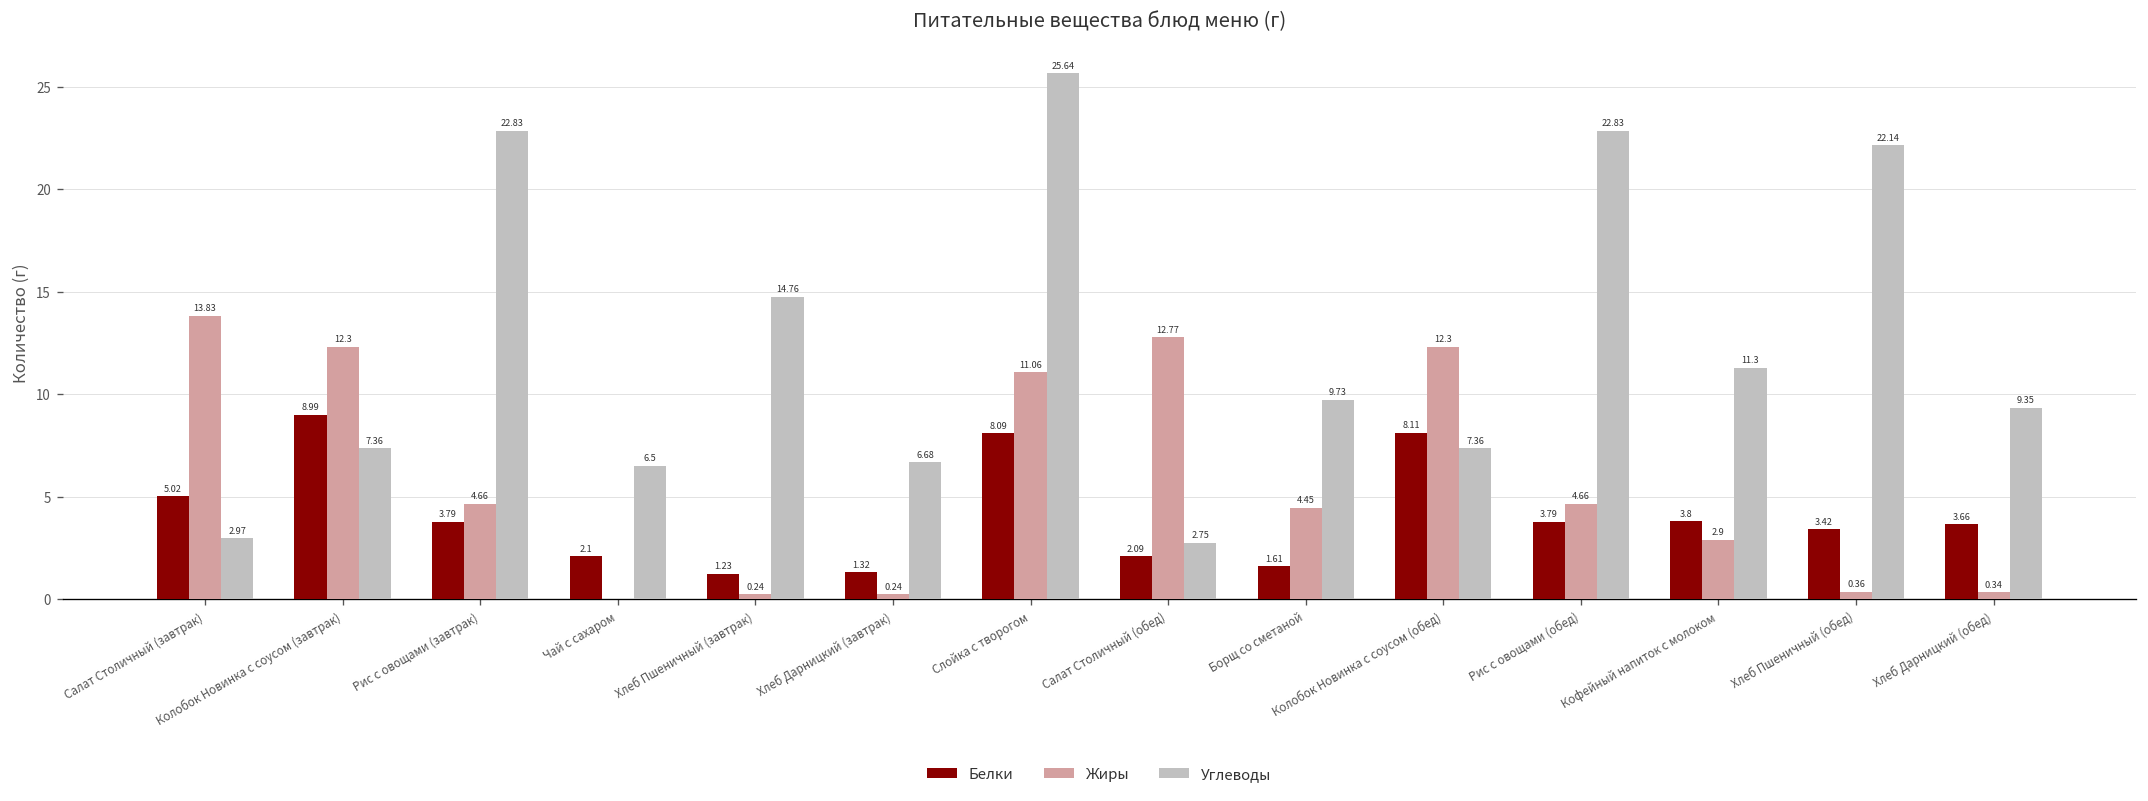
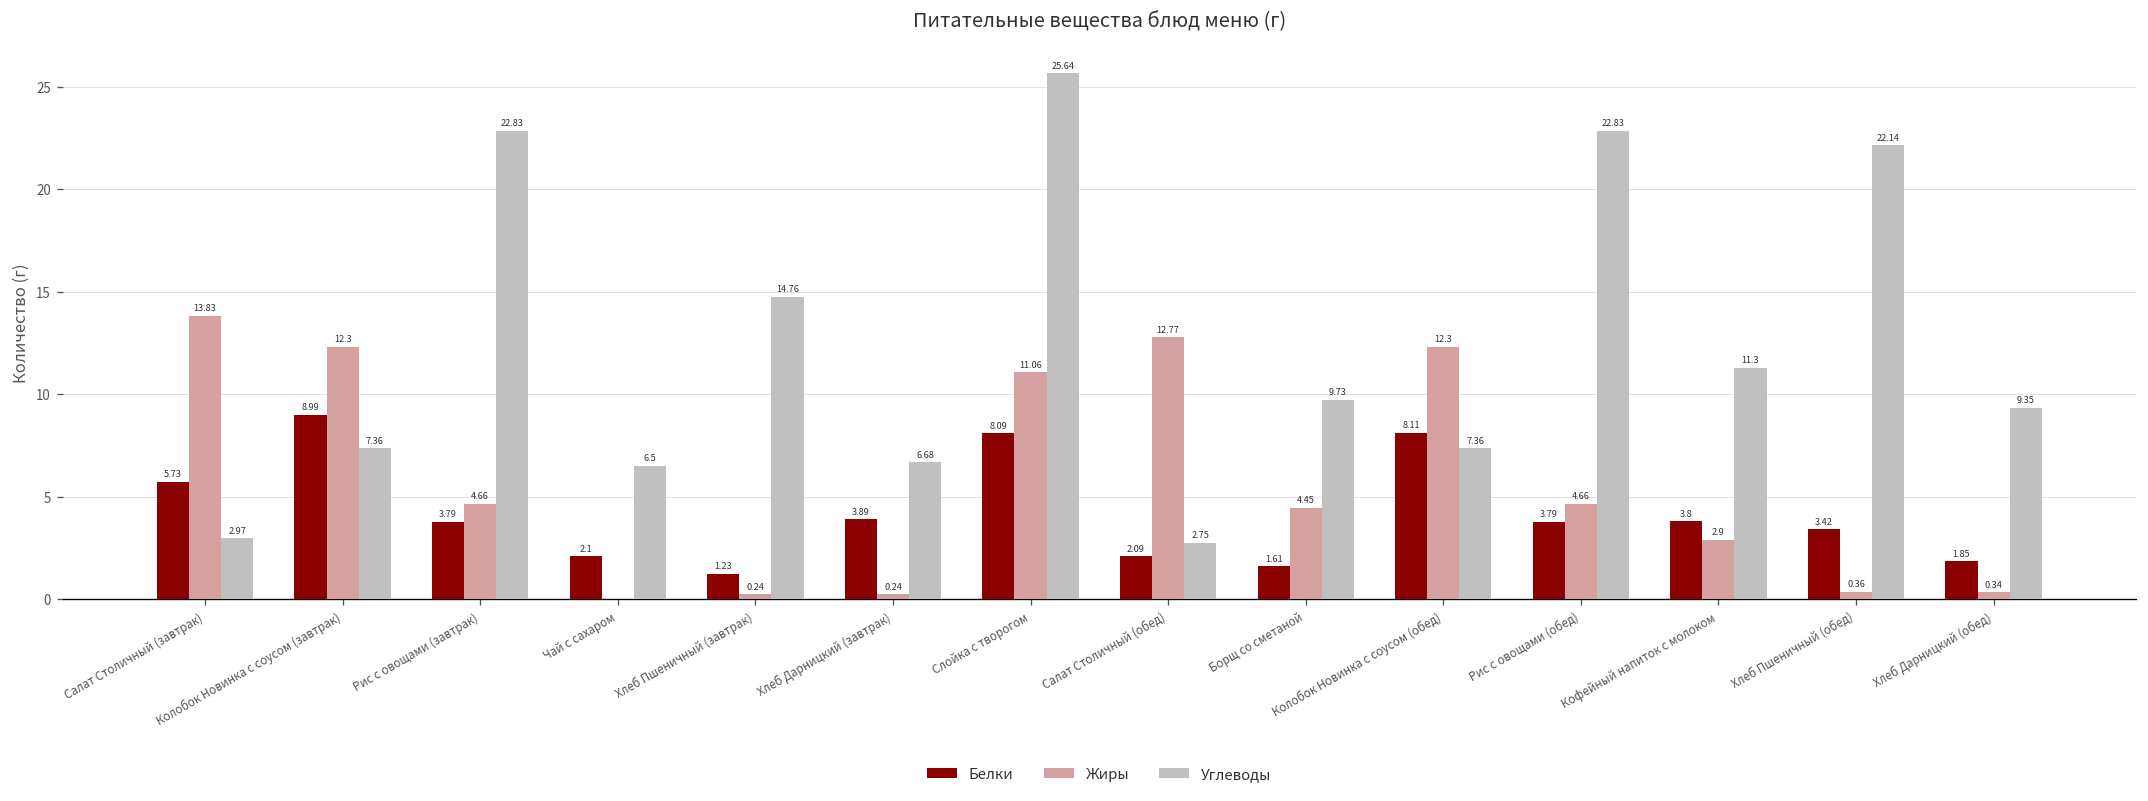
Белки, Салат Столичный (завтрак): 5.02 -> 5.73
Белки, Хлеб Дарницкий (завтрак): 1.32 -> 3.89
Белки, Хлеб Дарницкий (обед): 3.66 -> 1.85
